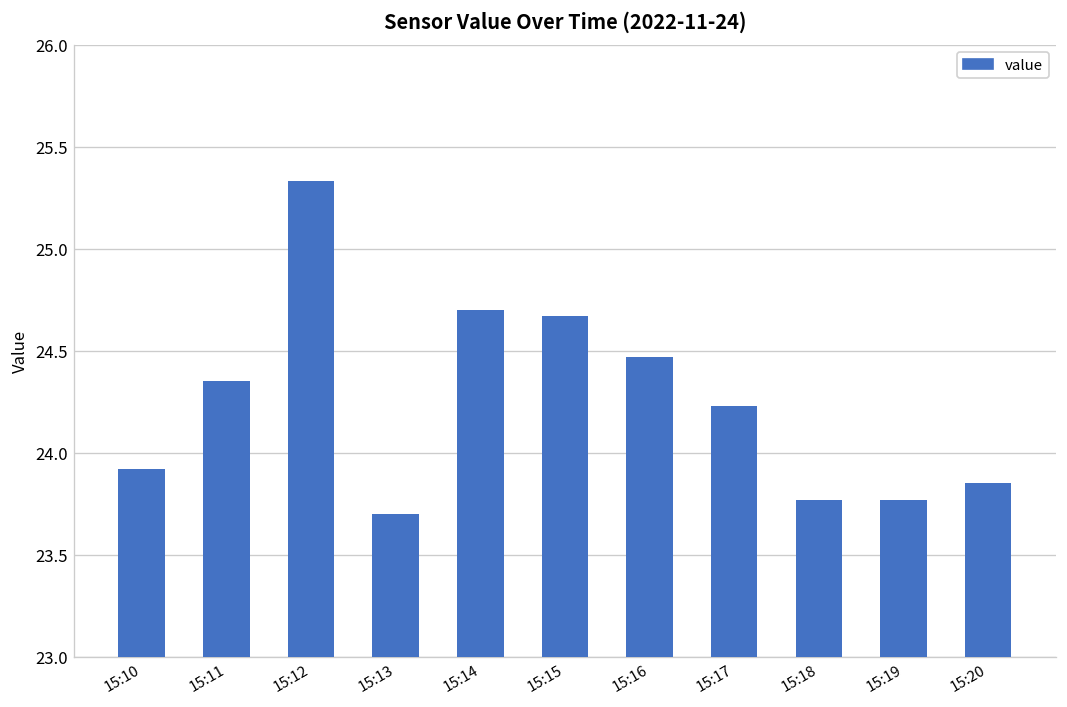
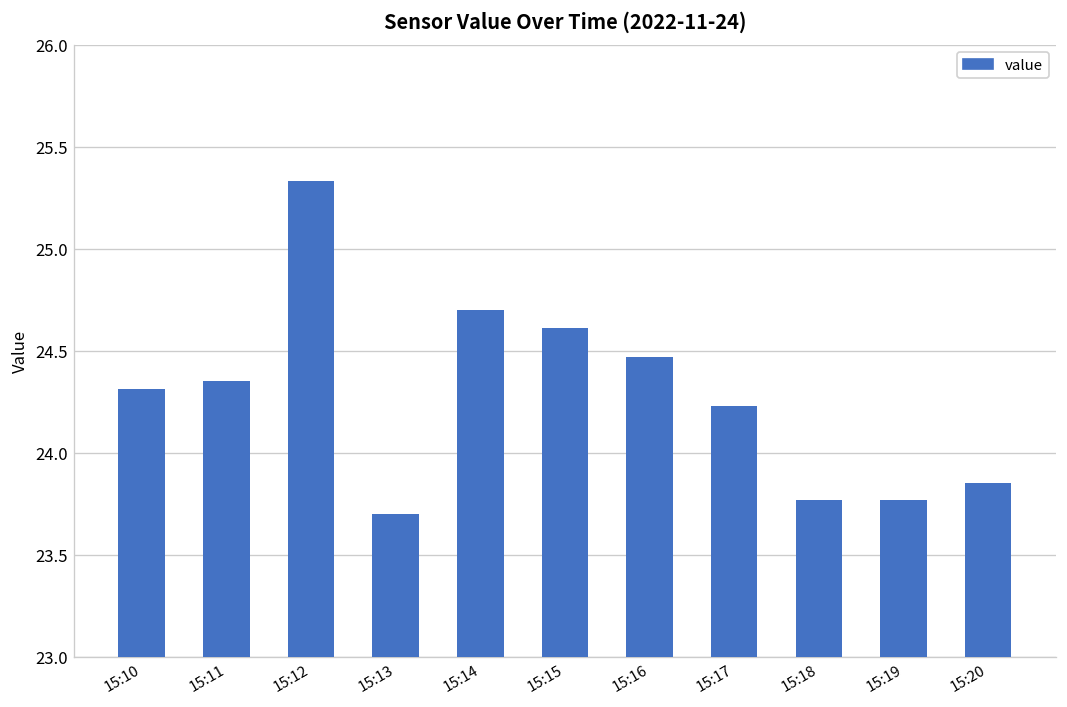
15:10: 23.92 -> 24.31
15:15: 24.67 -> 24.61
